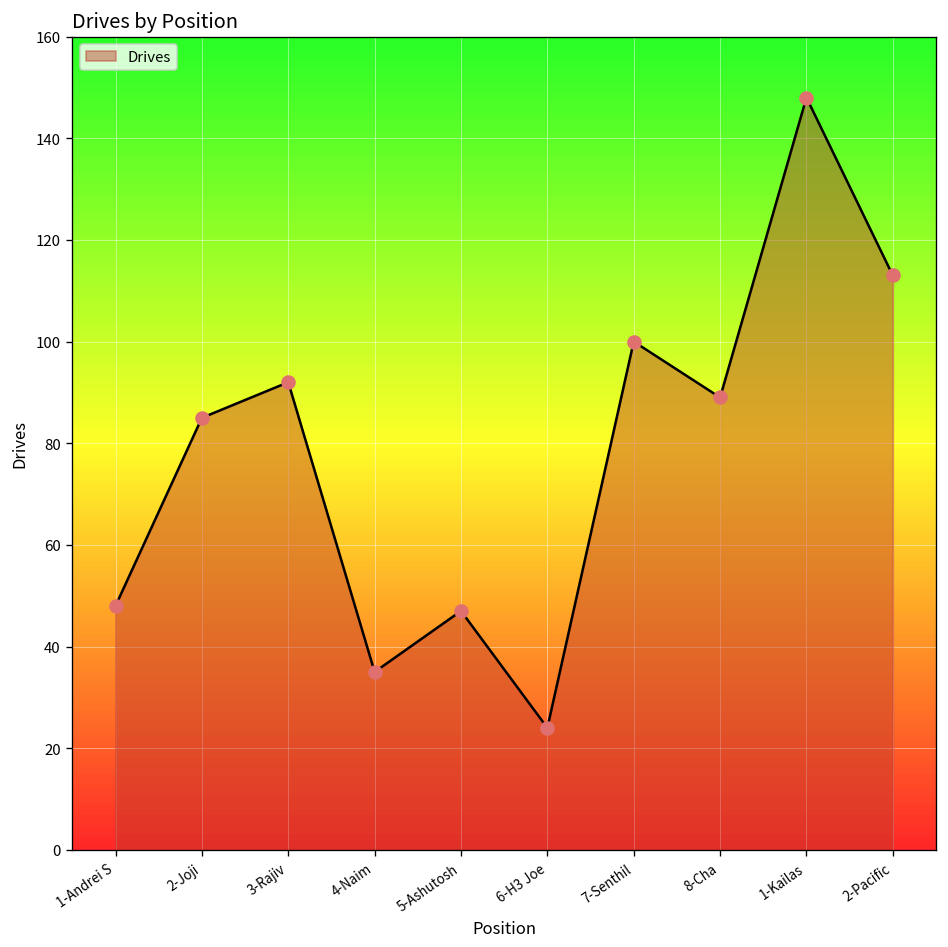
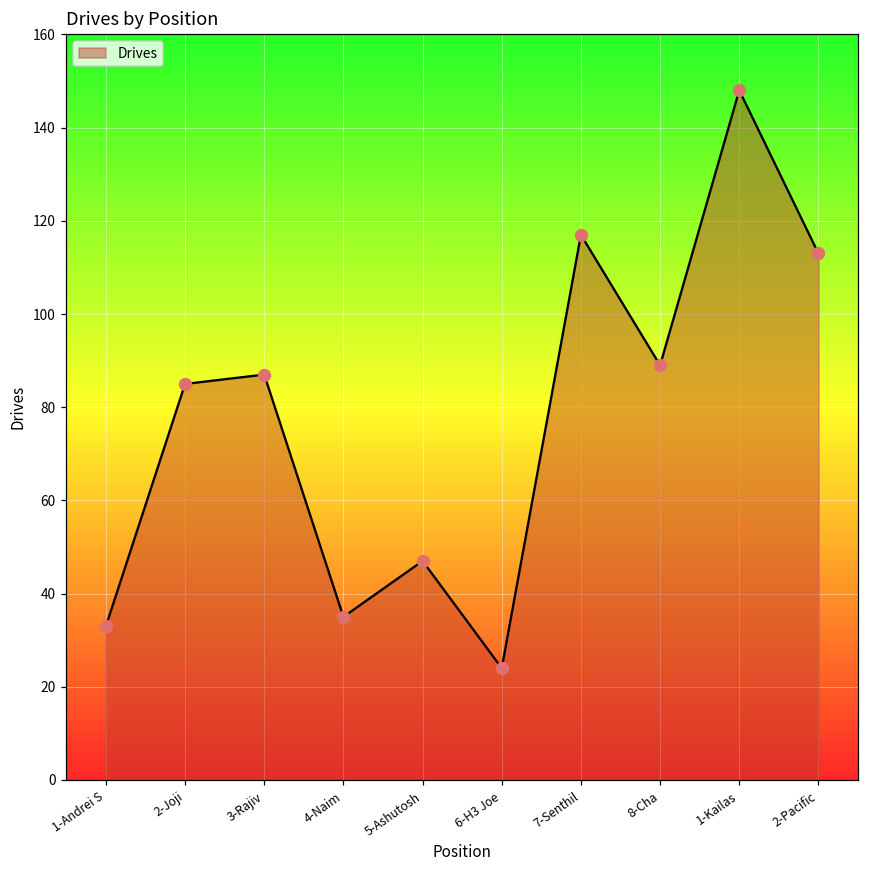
1-Andrei S: 48 -> 33
3-Rajiv: 92 -> 87
7-Senthil: 100 -> 117
